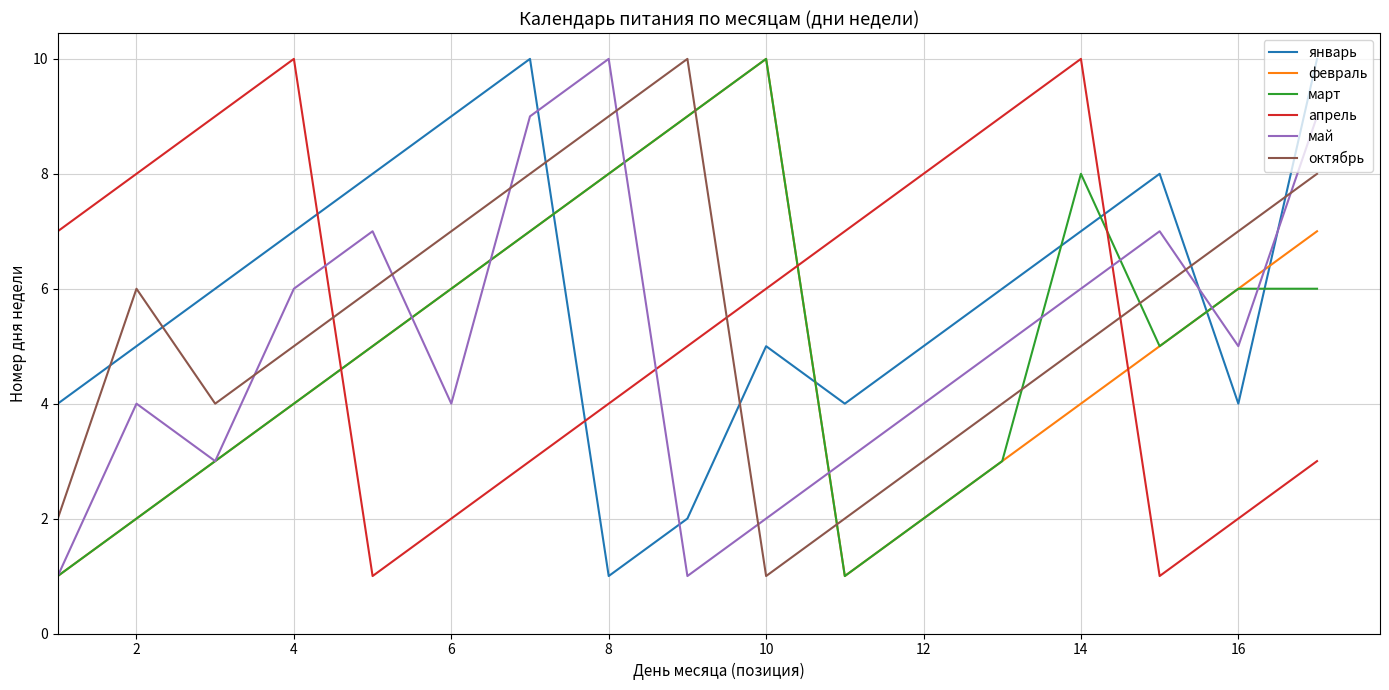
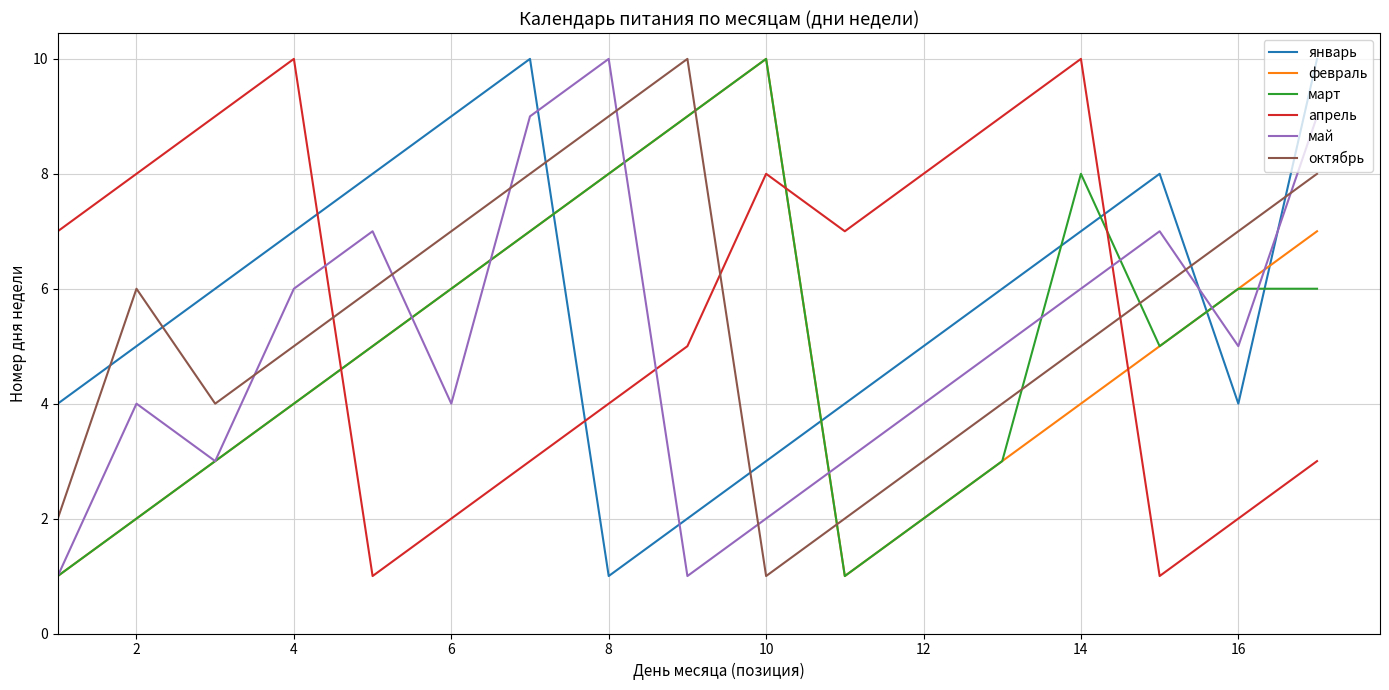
январь, 10: 5 -> 3
апрель, 10: 6 -> 8
